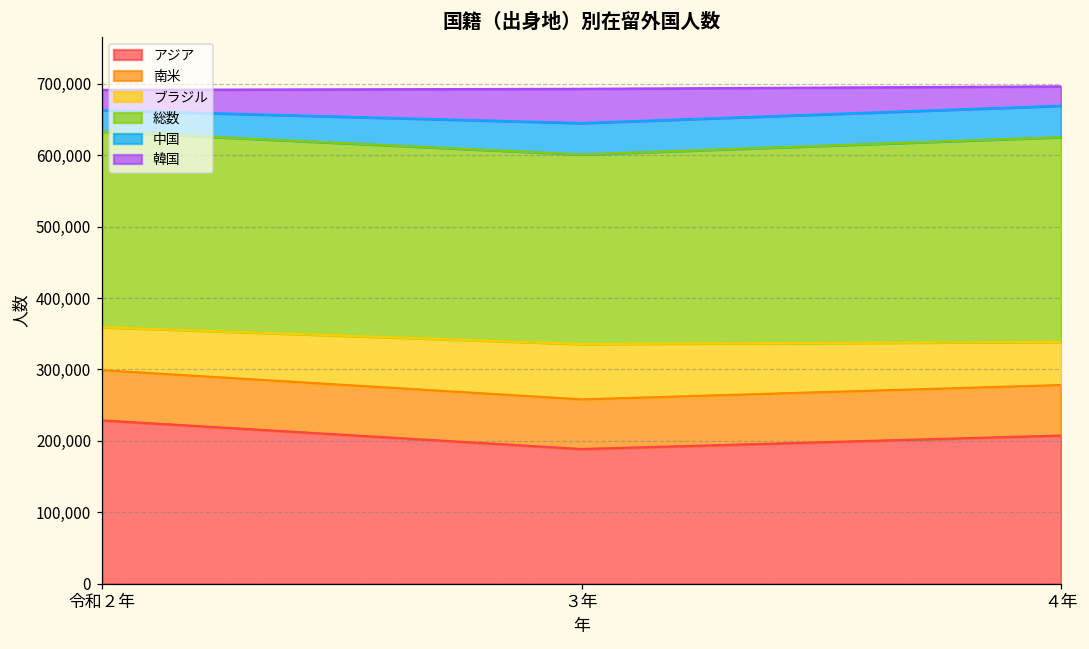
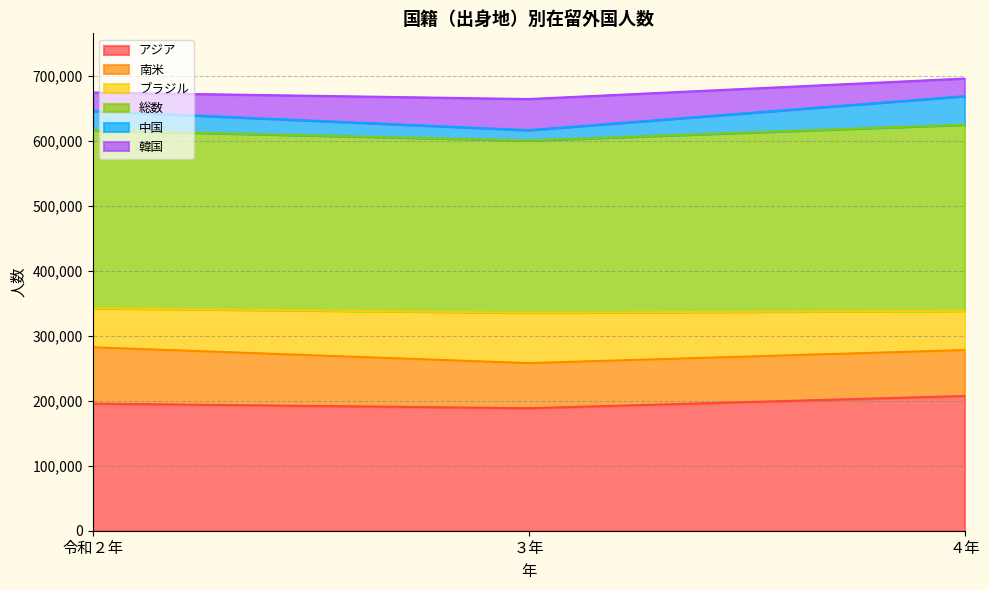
アジア, 令和２年: 230,000 -> 200,000
南米, 令和２年: 70,000 -> 90,000
中国, ３年: 40,000 -> 20,000
